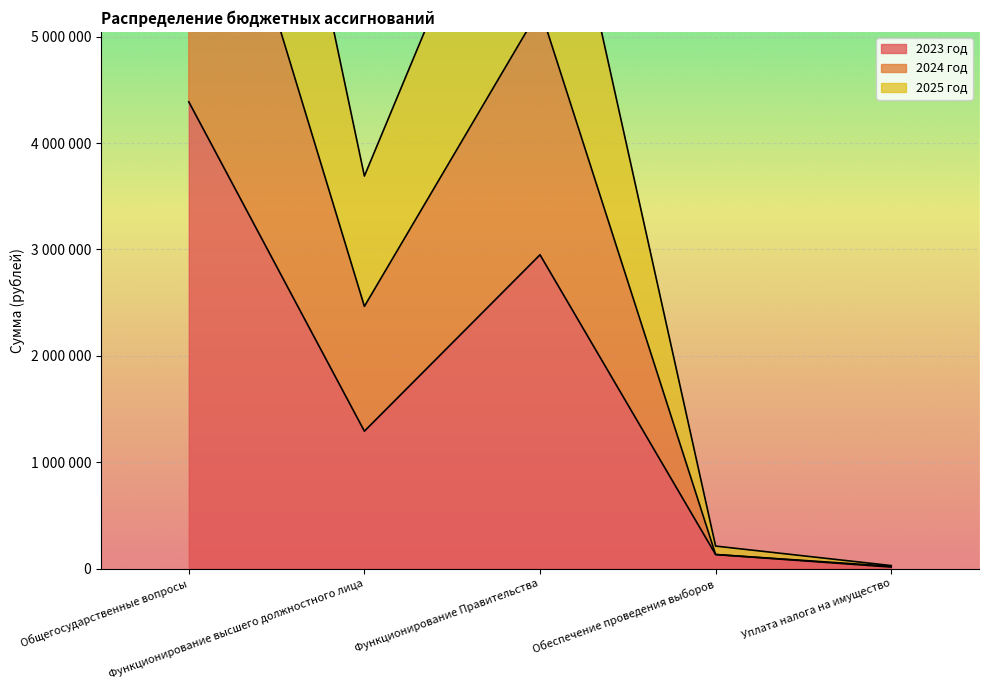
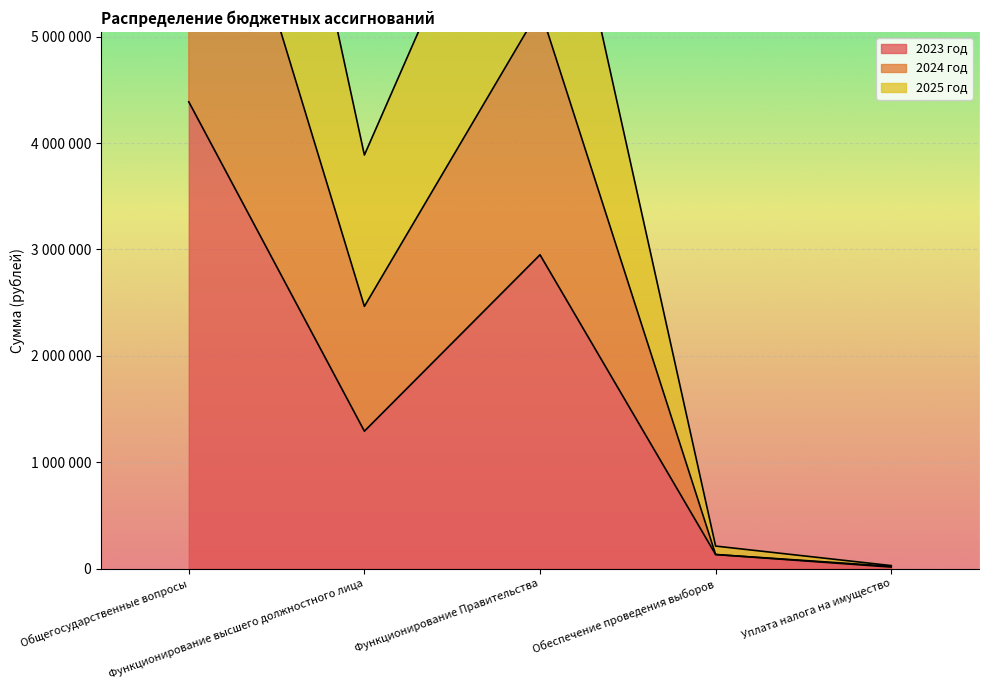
2025 год, Функционирование высшего должностного лица: 1230000 -> 1420000
